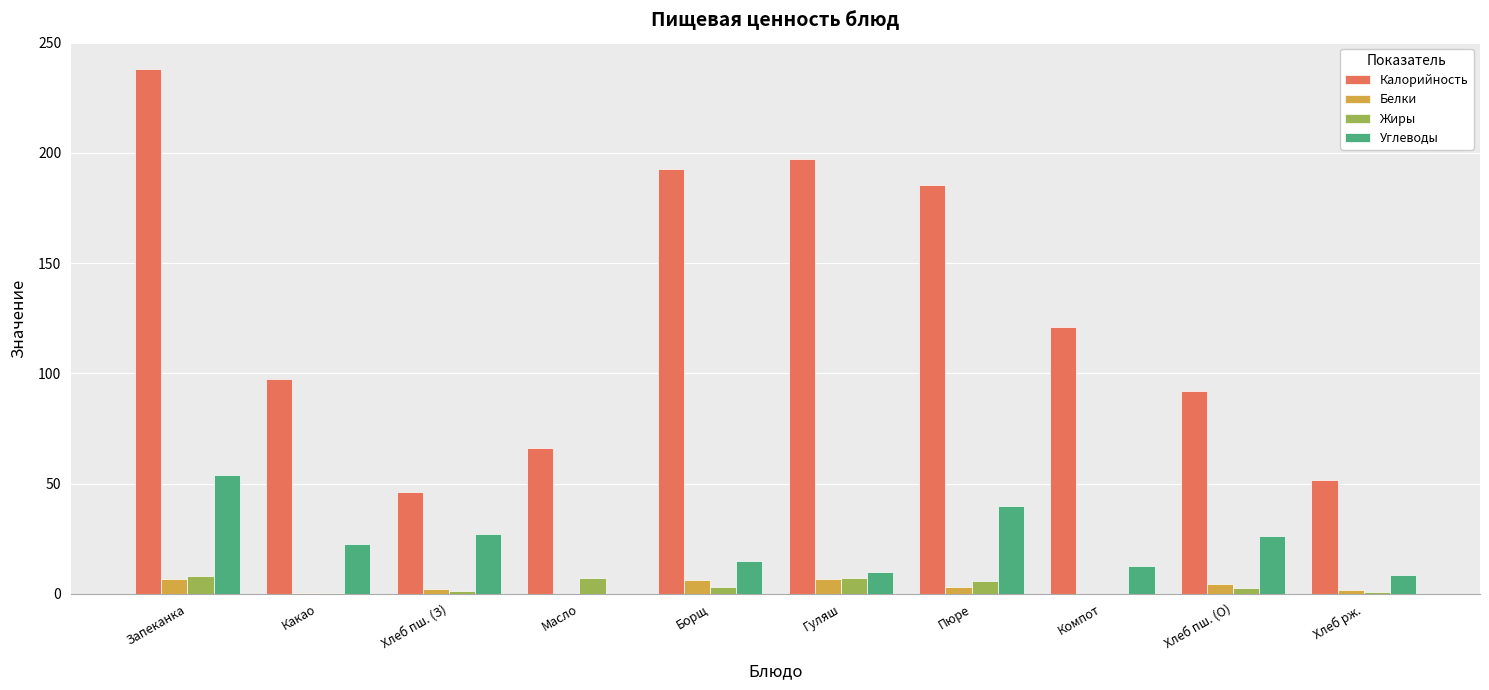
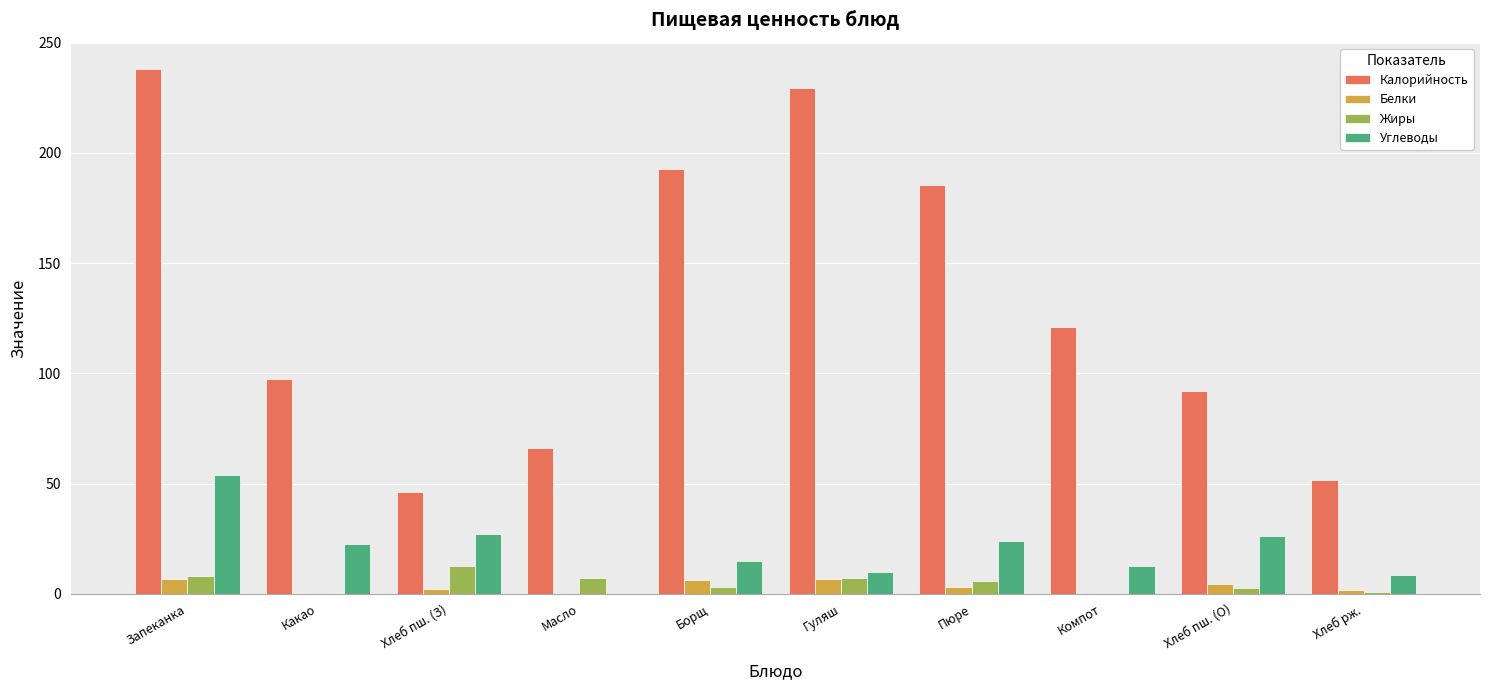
Жиры, Хлеб пш. (З): 1 -> 12
Калорийность, Гуляш: 197 -> 230
Углеводы, Пюре: 40 -> 24
